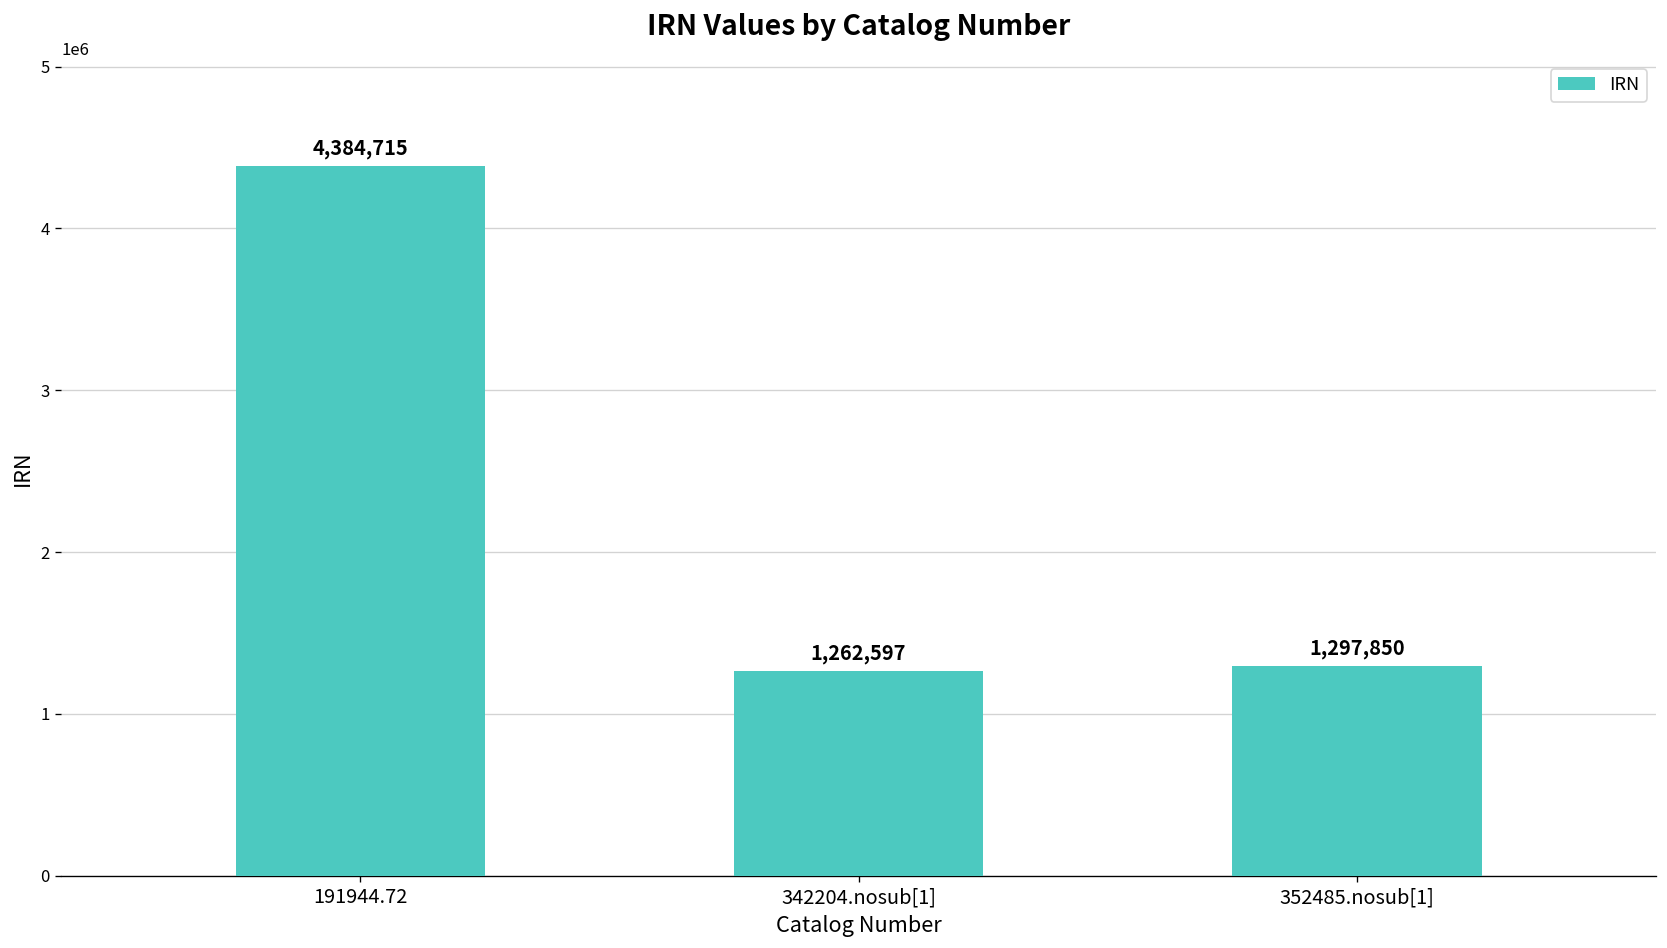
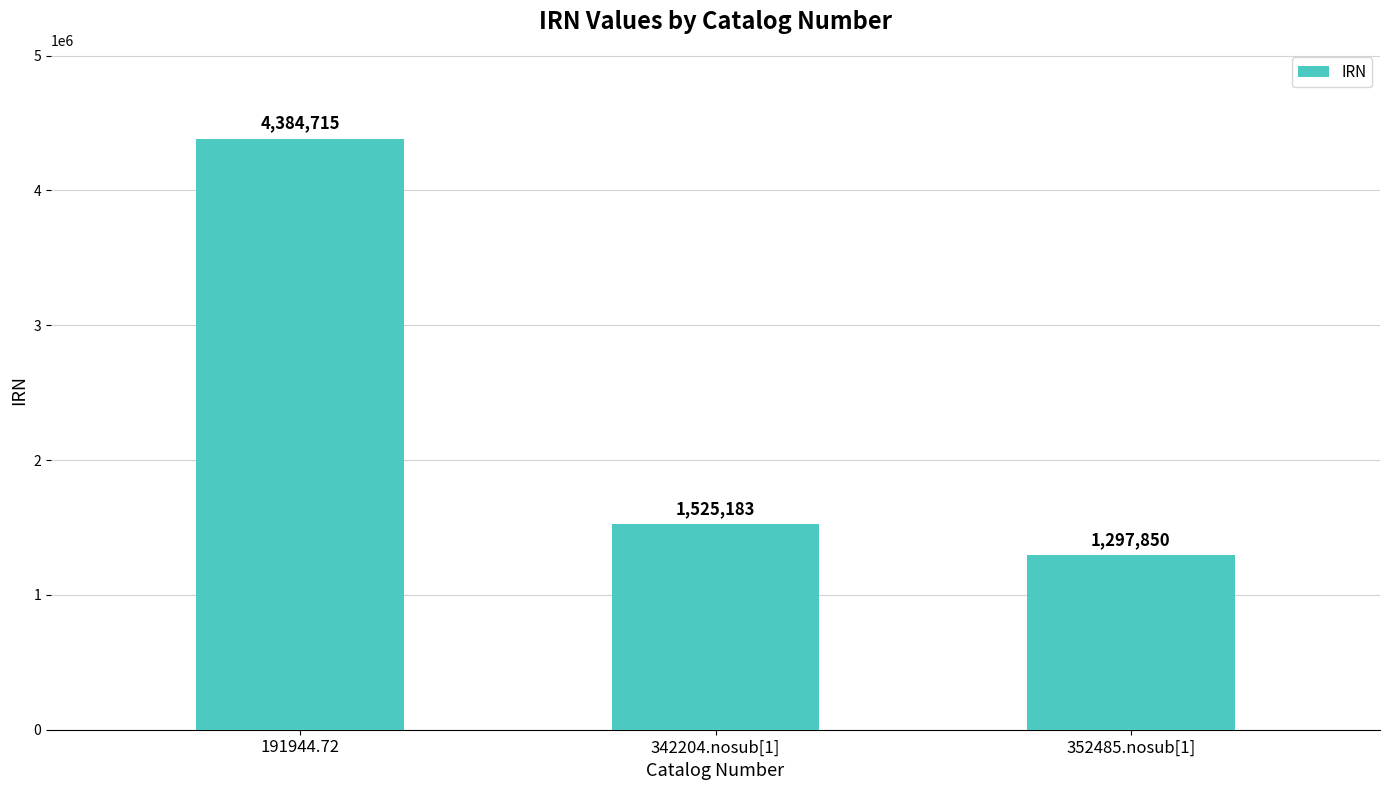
342204.nosub[1]: 1,262,597 -> 1,525,183
